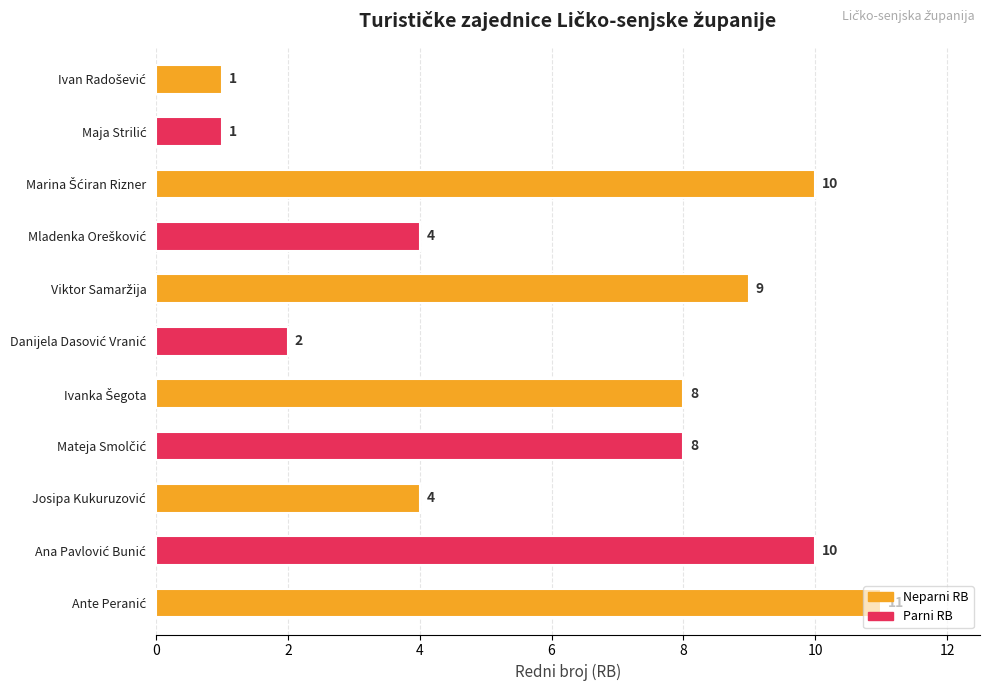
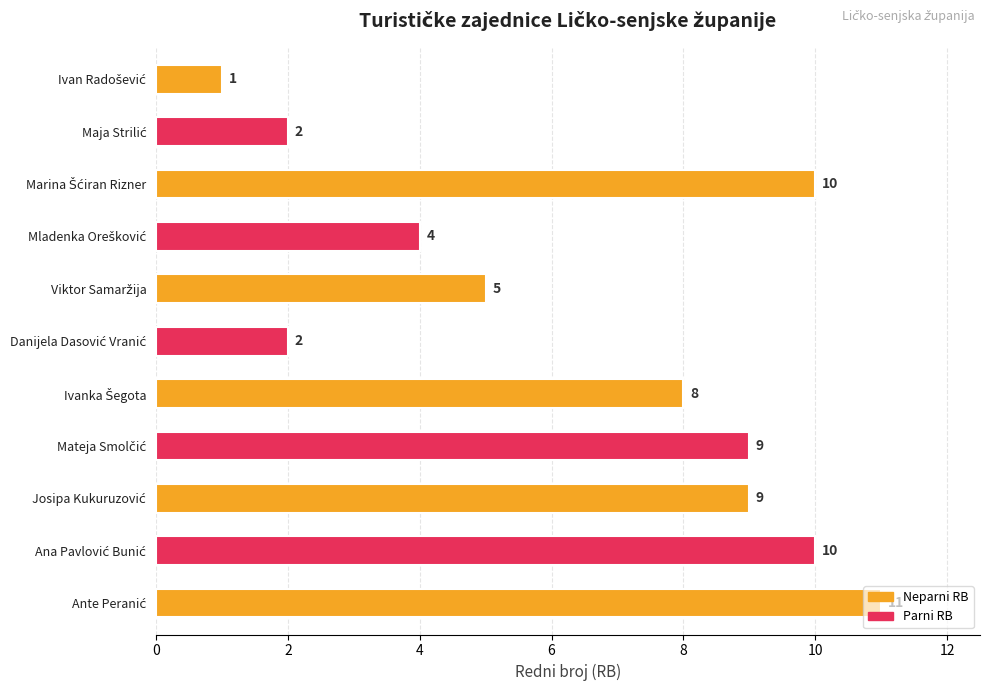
Maja Strilić: 1 -> 2
Viktor Samaržija: 9 -> 5
Mateja Smolčić: 8 -> 9
Josipa Kukuruzović: 4 -> 9
